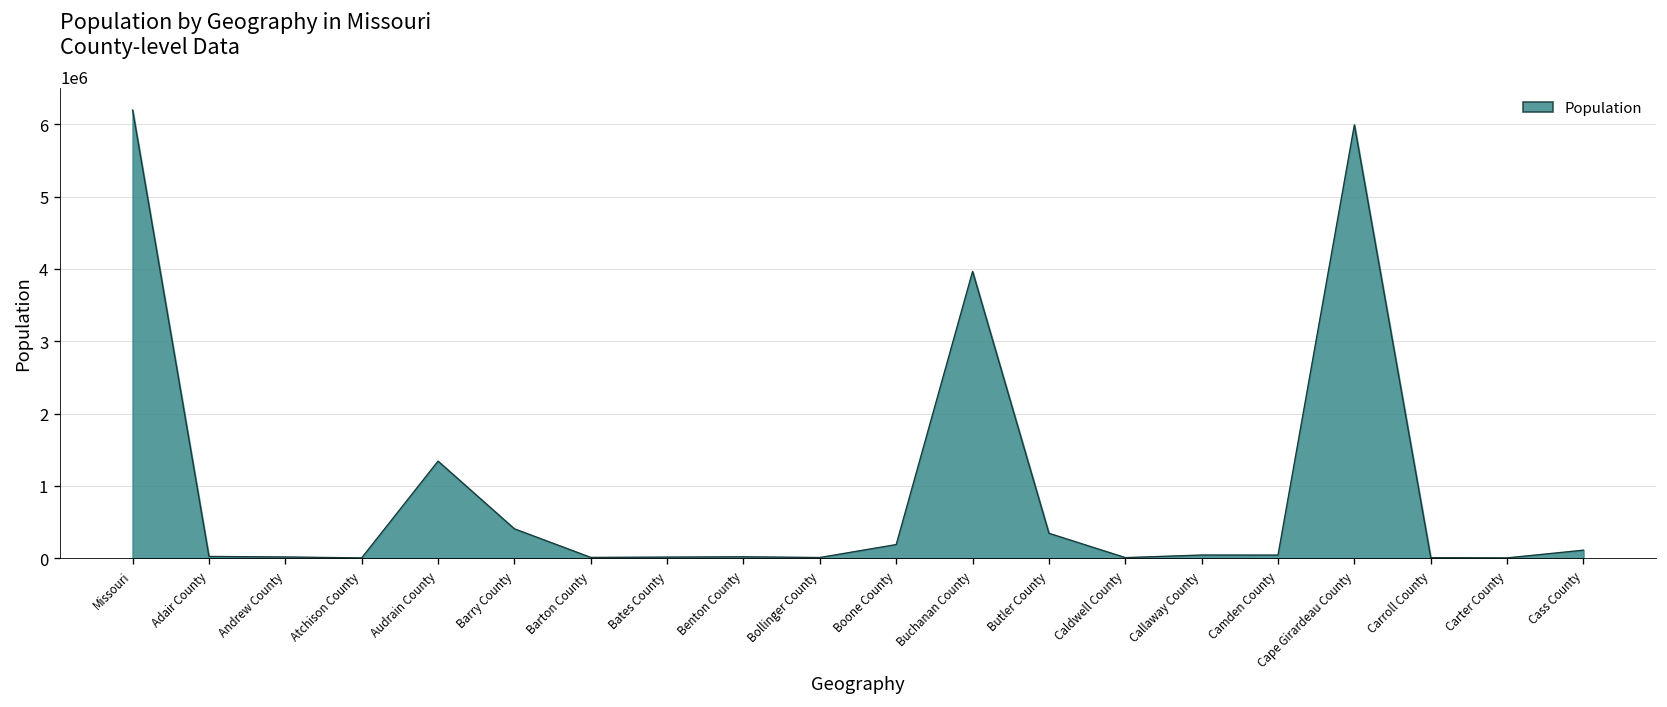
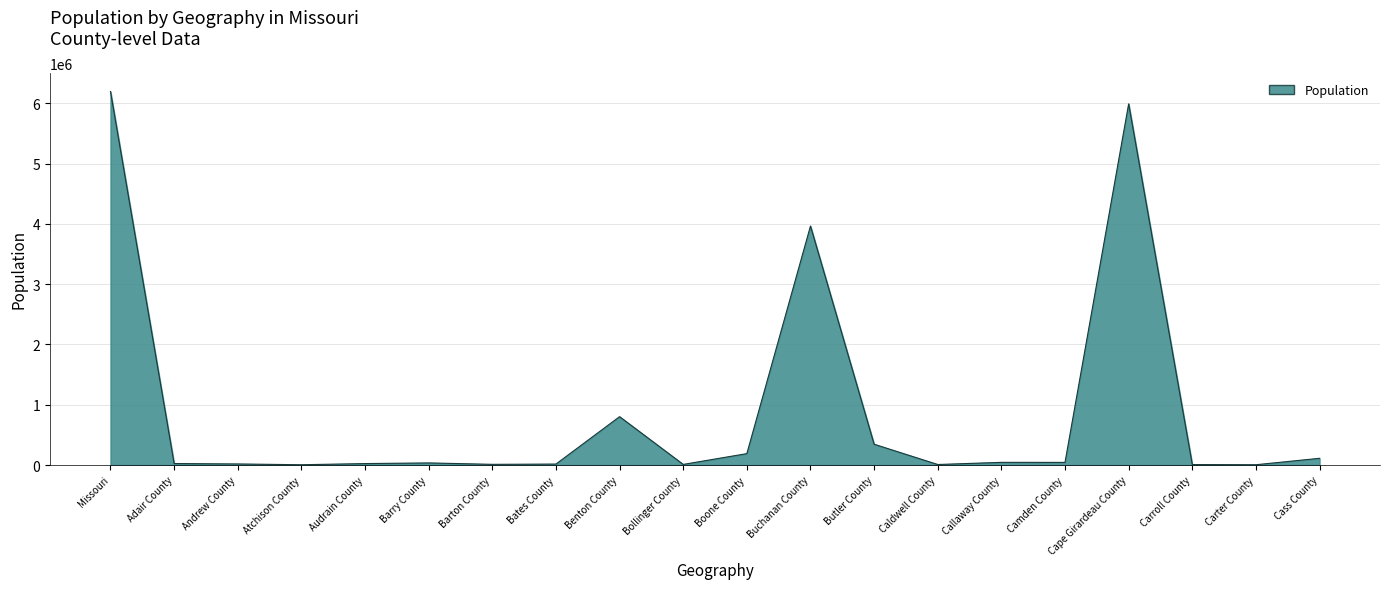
Audrain County: 1300000 -> 0
Barry County: 400000 -> 0
Benton County: 0 -> 800000
